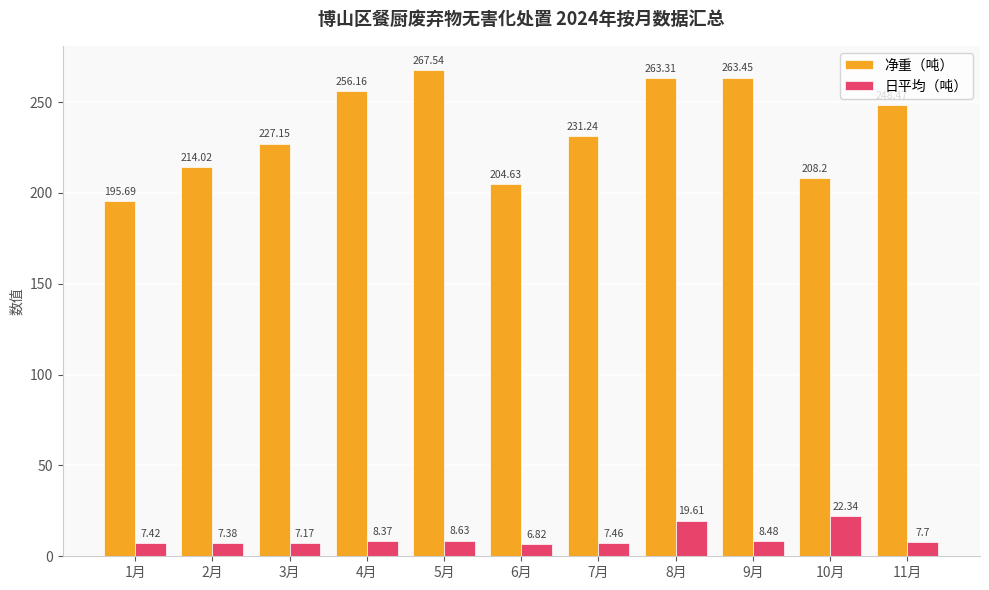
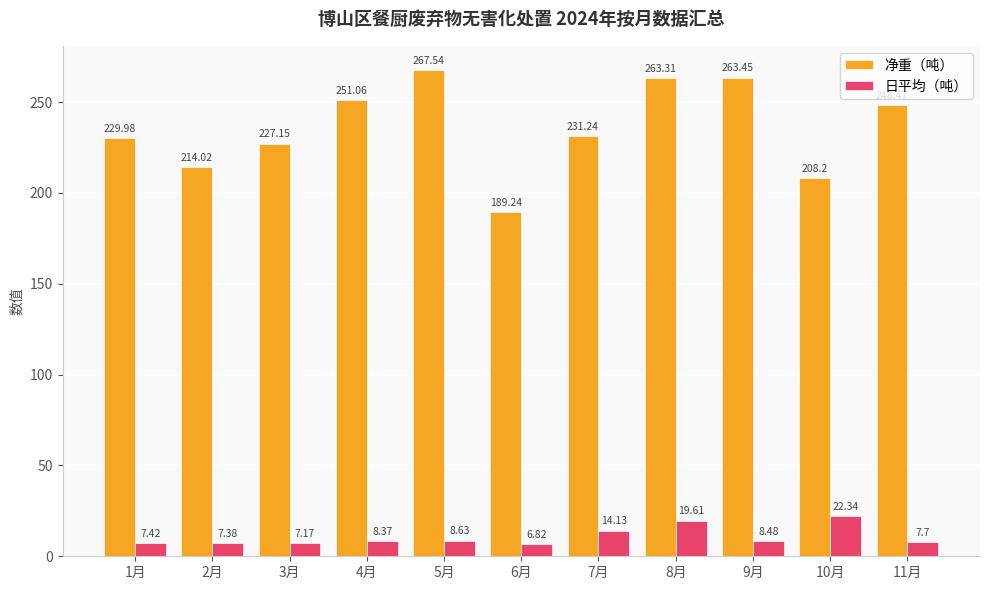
净重（吨）, 1月: 195.69 -> 229.98
净重（吨）, 4月: 256.16 -> 251.06
净重（吨）, 6月: 204.63 -> 189.24
日平均（吨）, 7月: 7.46 -> 14.13
